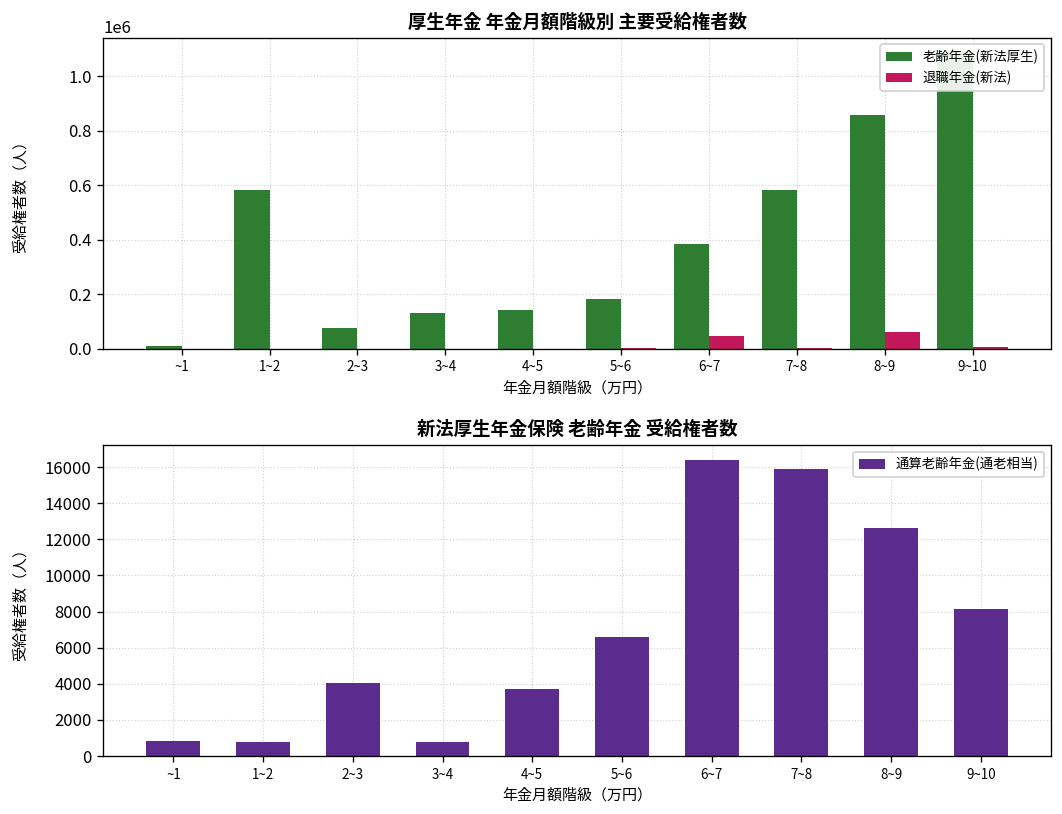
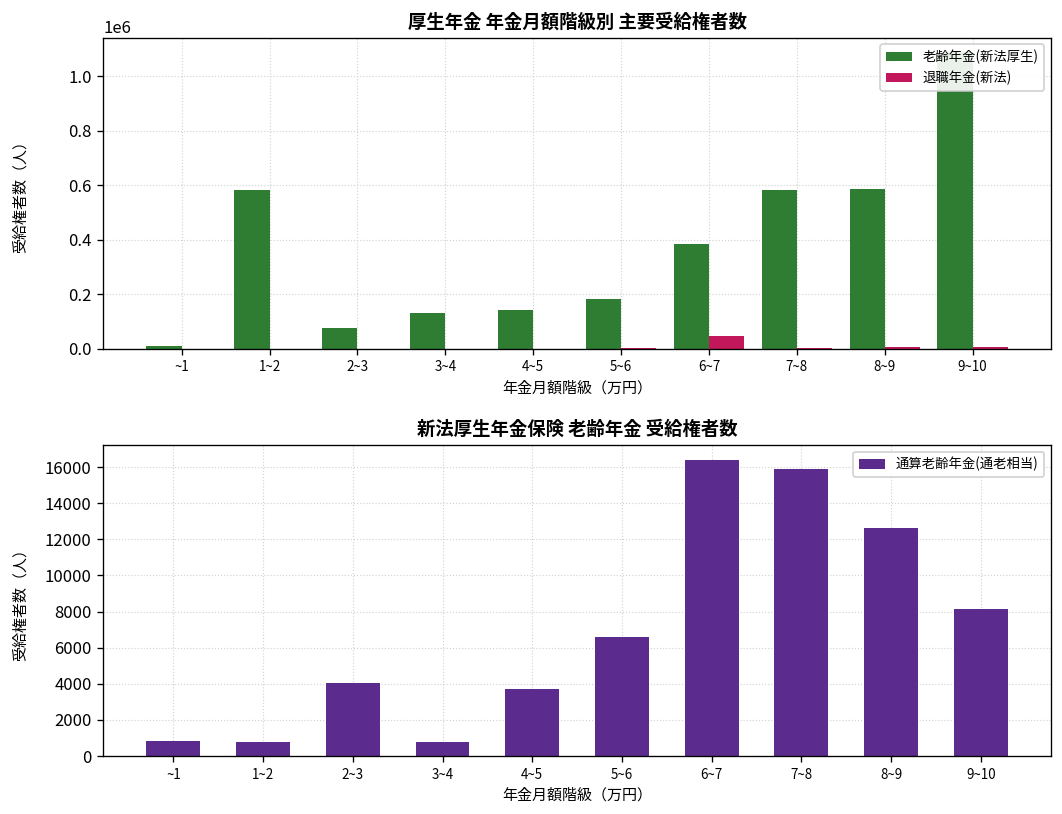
厚生年金 年金月額階級別 主要受給権者数, 老齢年金(新法厚生), 8~9: 860000 -> 580000
厚生年金 年金月額階級別 主要受給権者数, 退職年金(新法), 8~9: 60000 -> 10000
